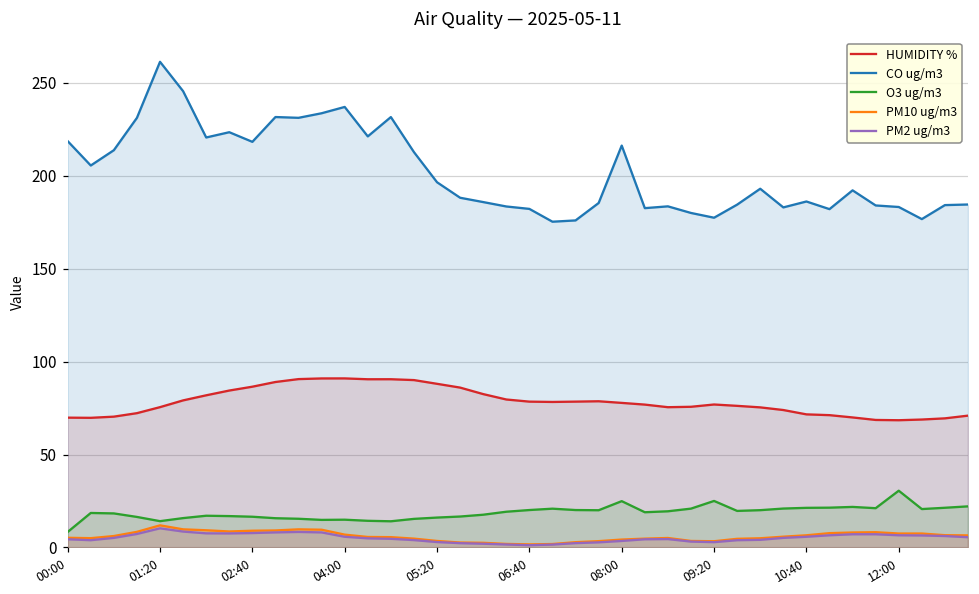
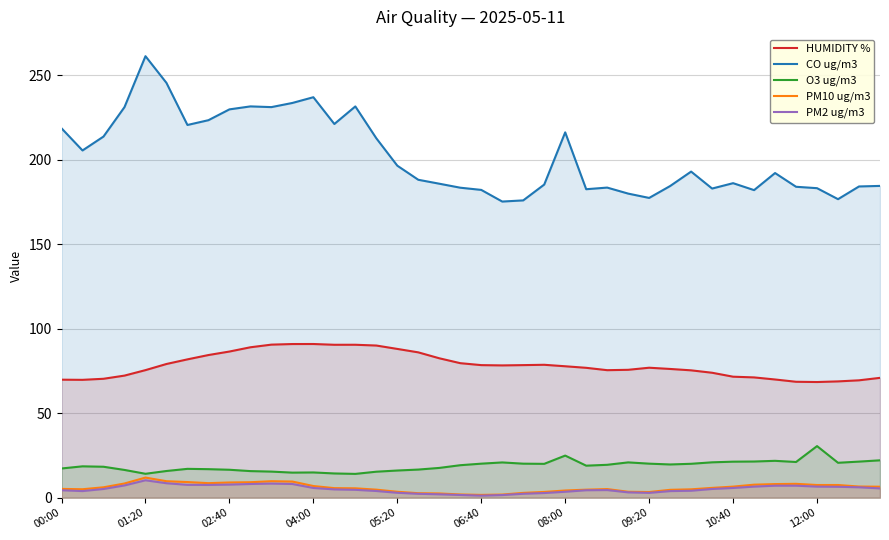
O3 ug/m3, 00:00: 8 -> 17
CO ug/m3, 02:40: 218 -> 230
O3 ug/m3, 09:20: 25 -> 20
